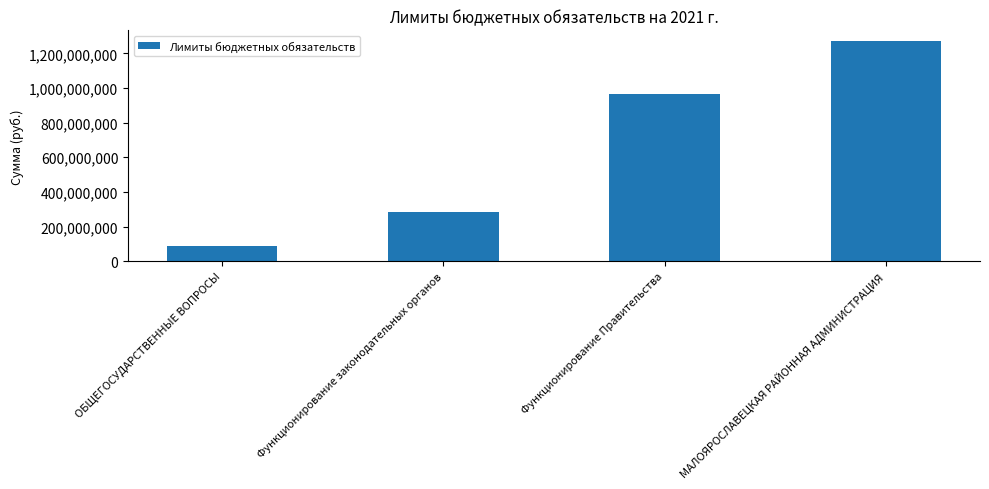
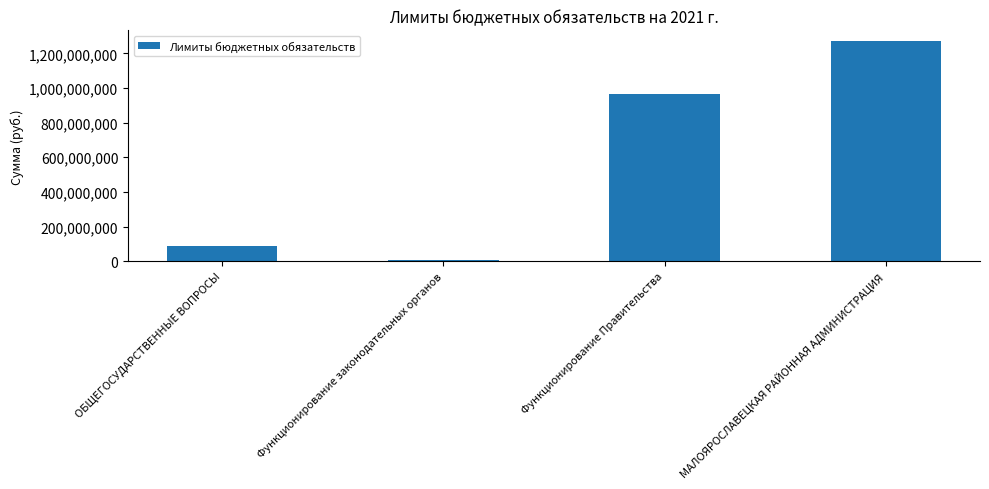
Функционирование законодательных органов: 280,000,000 -> 0
